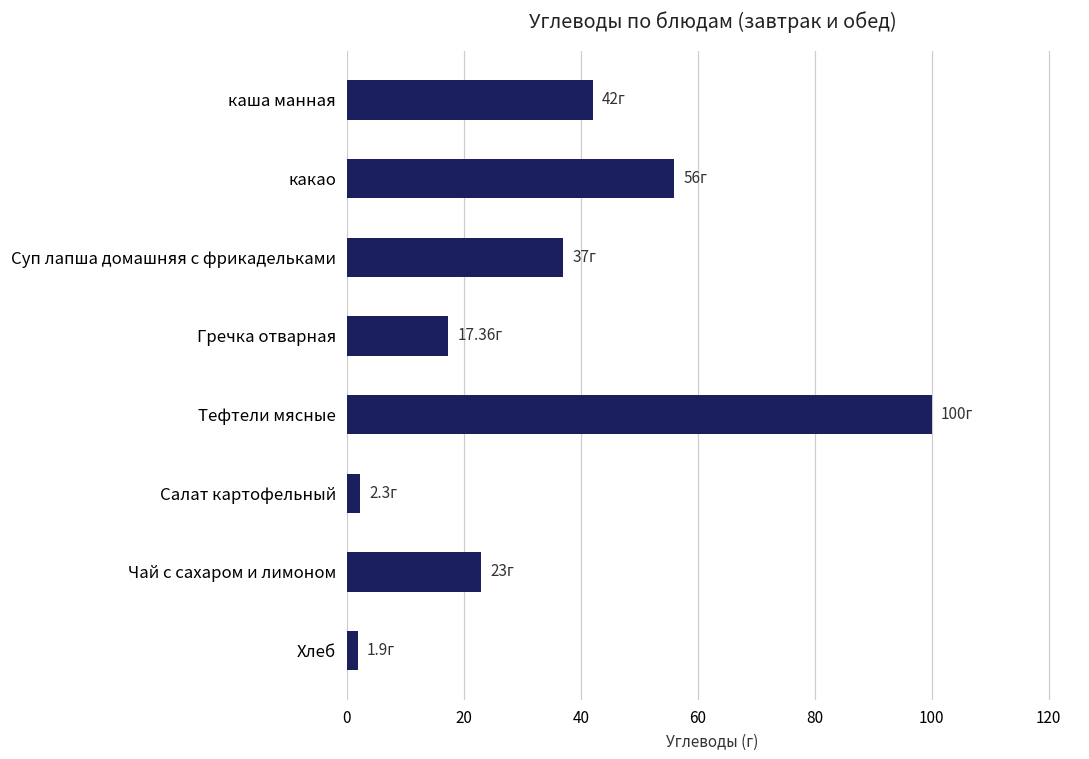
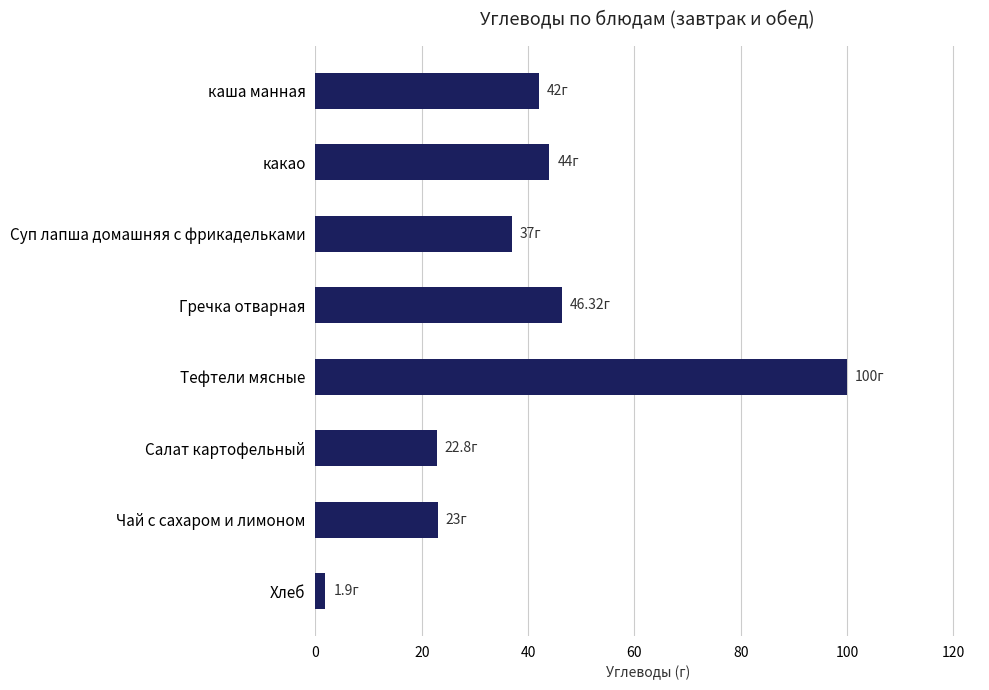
какао: 56г -> 44г
Гречка отварная: 17.36г -> 46.32г
Салат картофельный: 2.3г -> 22.8г
